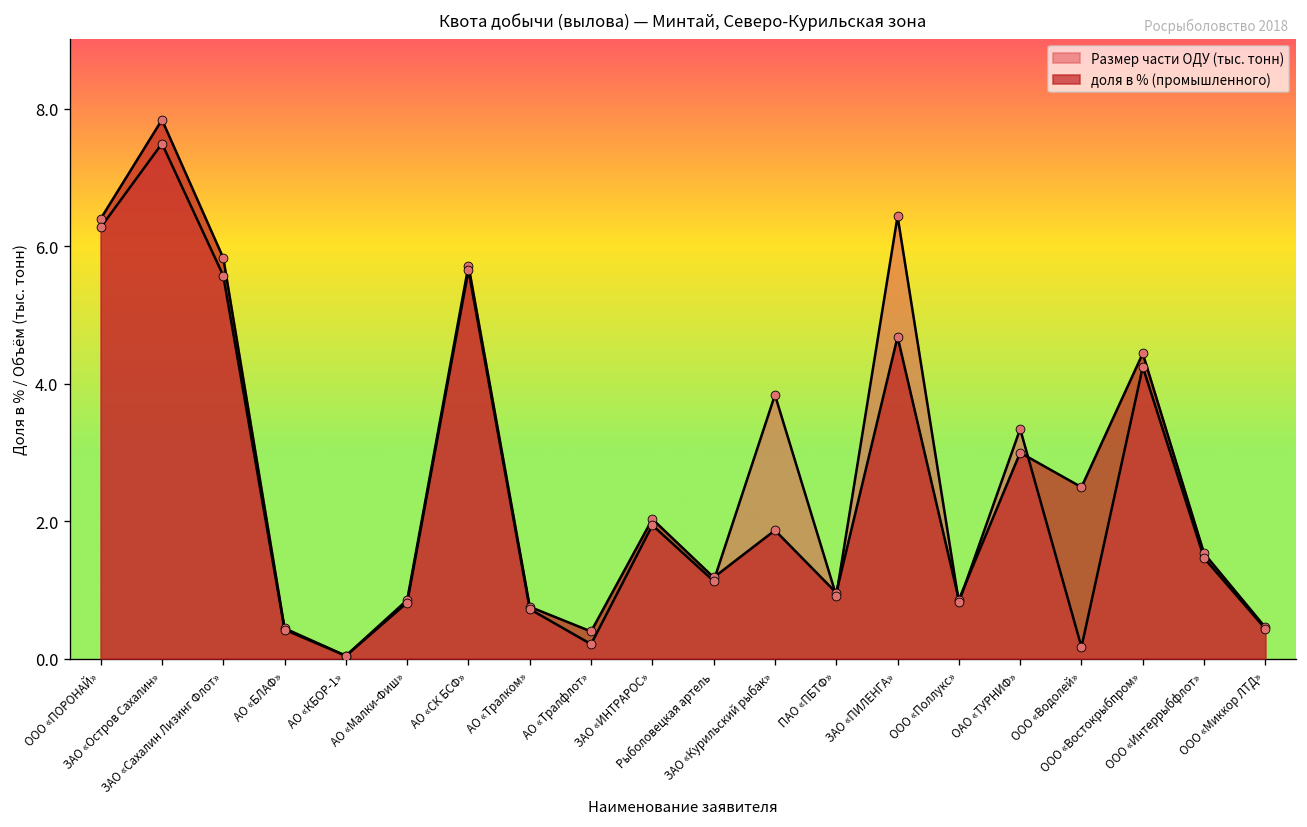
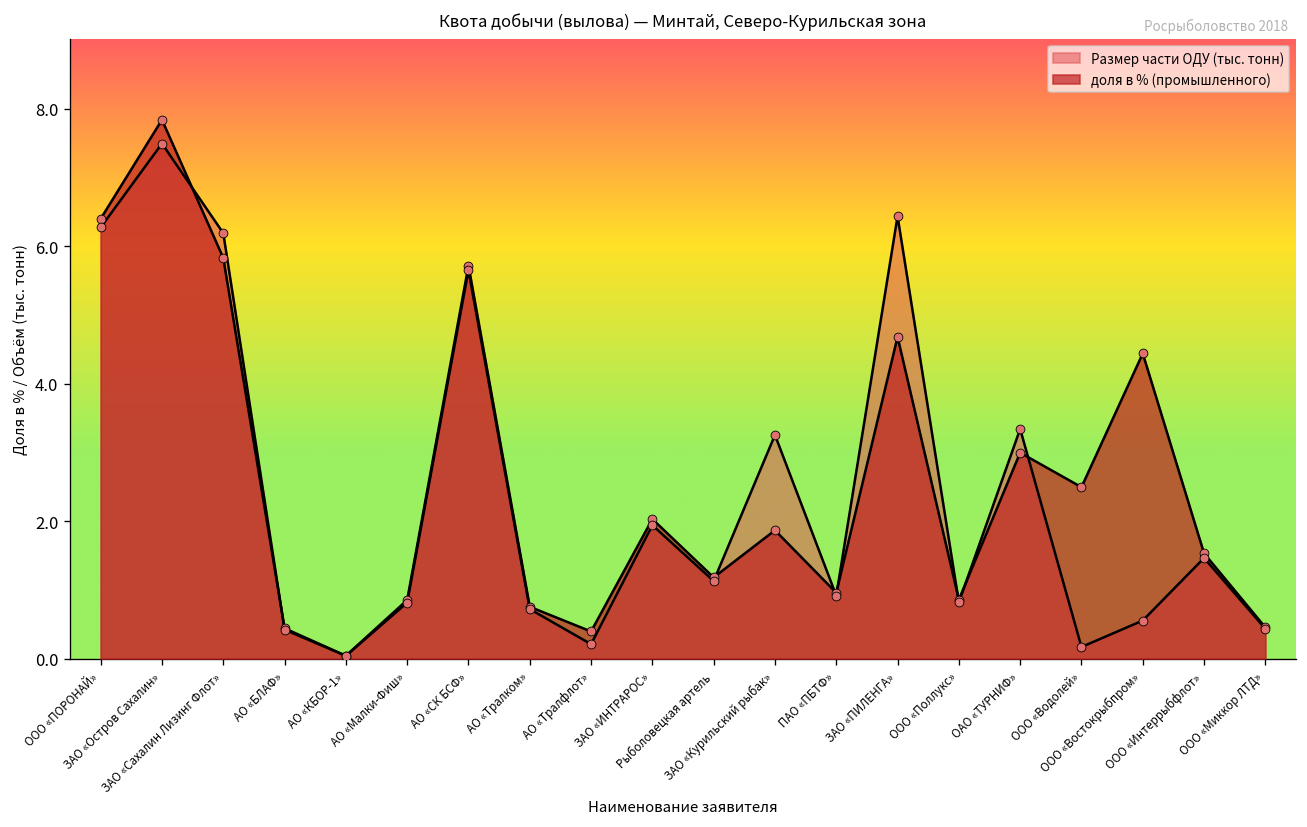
Размер части ОДУ (тыс. тонн), ЗАО «Сахалин Лизинг Флот»: 5.6 -> 6.2
Размер части ОДУ (тыс. тонн), ЗАО «Курильский рыбак»: 3.8 -> 3.3
Размер части ОДУ (тыс. тонн), ООО «Востокрыбпром»: 4.2 -> 0.6
